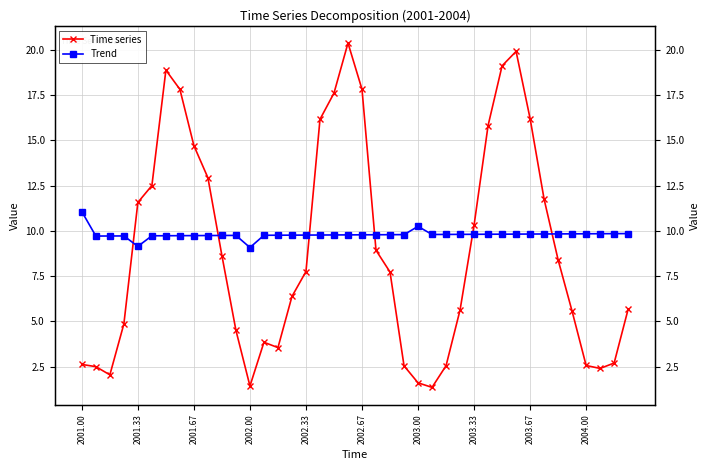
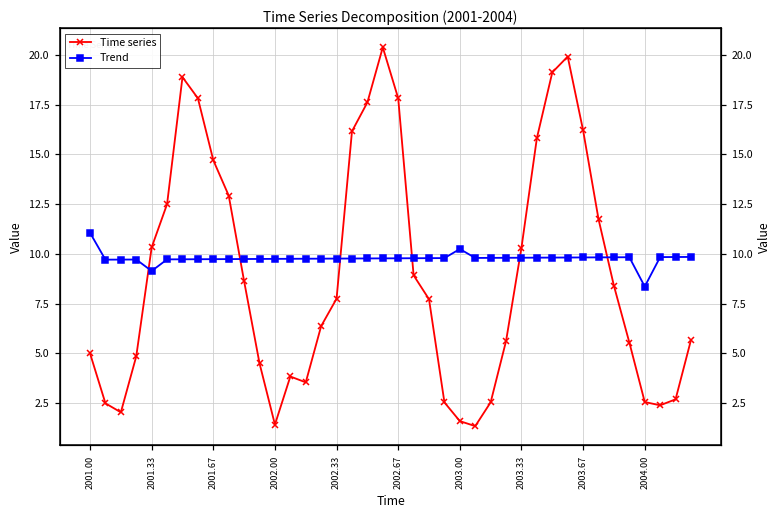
Time series, 2001.00: 2.6 -> 5.0
Time series, 2001.33: 11.6 -> 10.3
Trend, 2002.00: 9.1 -> 9.7
Trend, 2004.00: 9.8 -> 8.4
